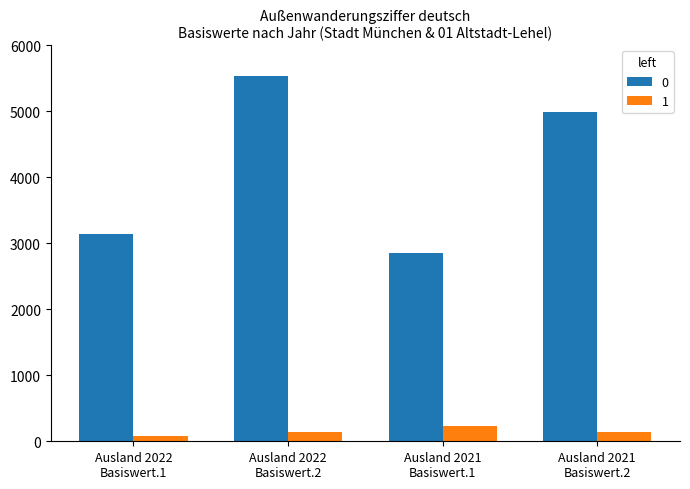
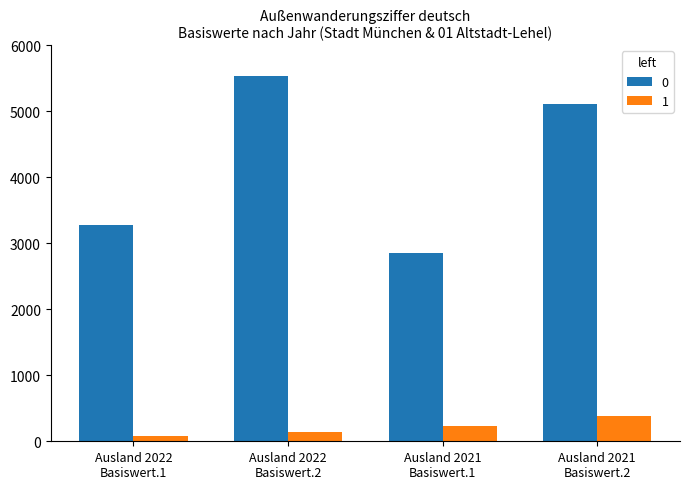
0, Ausland 2022 Basiswert.1: 3100 -> 3300
0, Ausland 2021 Basiswert.2: 5000 -> 5100
1, Ausland 2021 Basiswert.2: 100 -> 400
